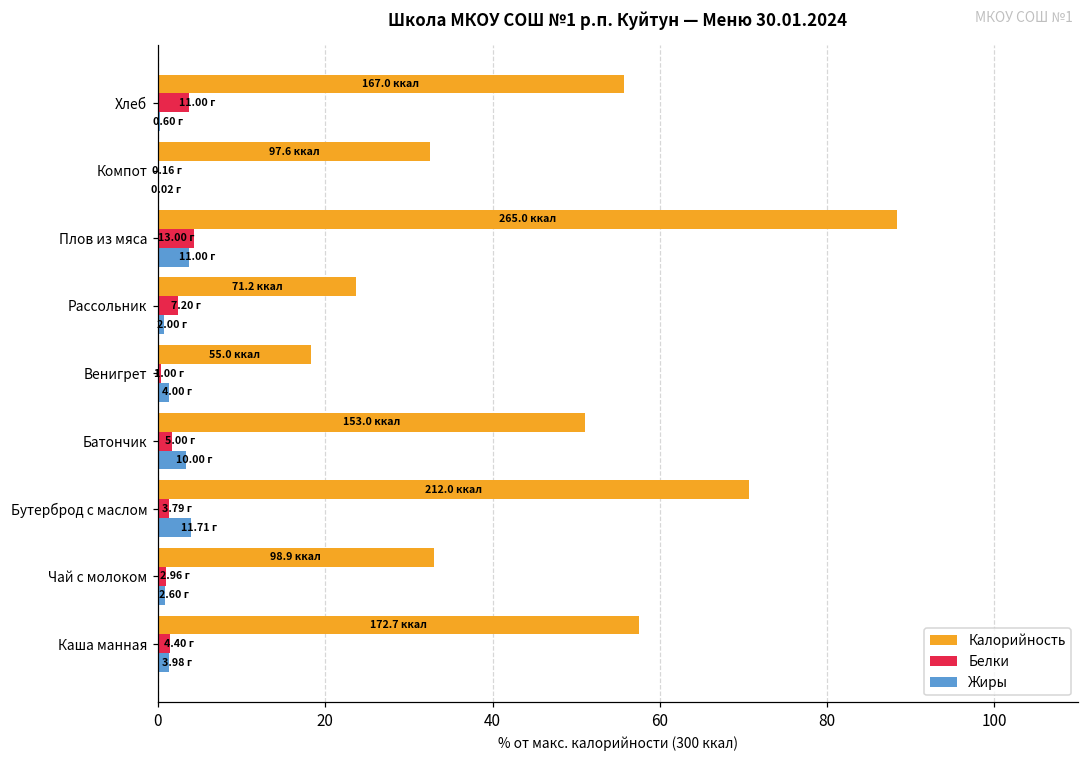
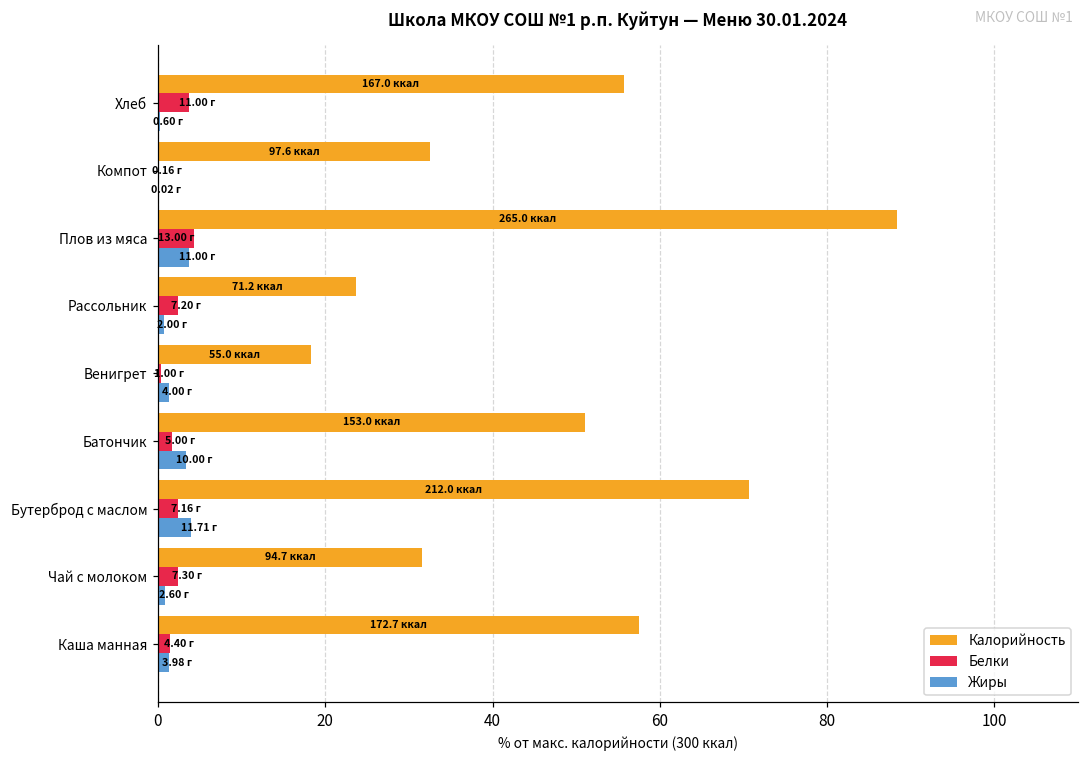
Белки, Бутерброд с маслом: 3.79 -> 7.16
Калорийность, Чай с молоком: 98.9 -> 94.7
Белки, Чай с молоком: 2.96 -> 7.30
